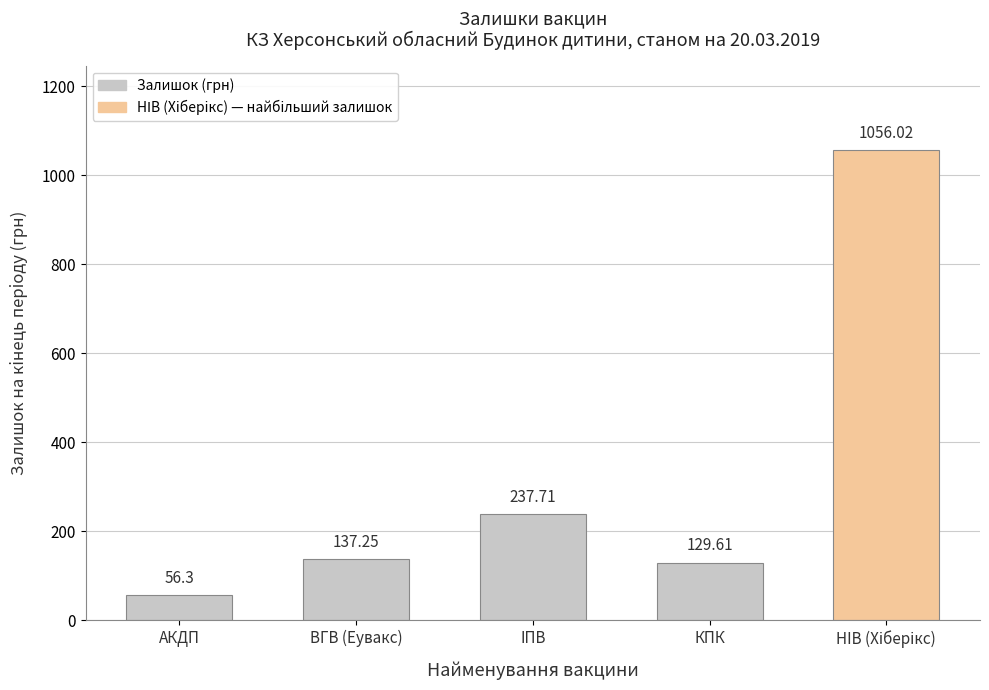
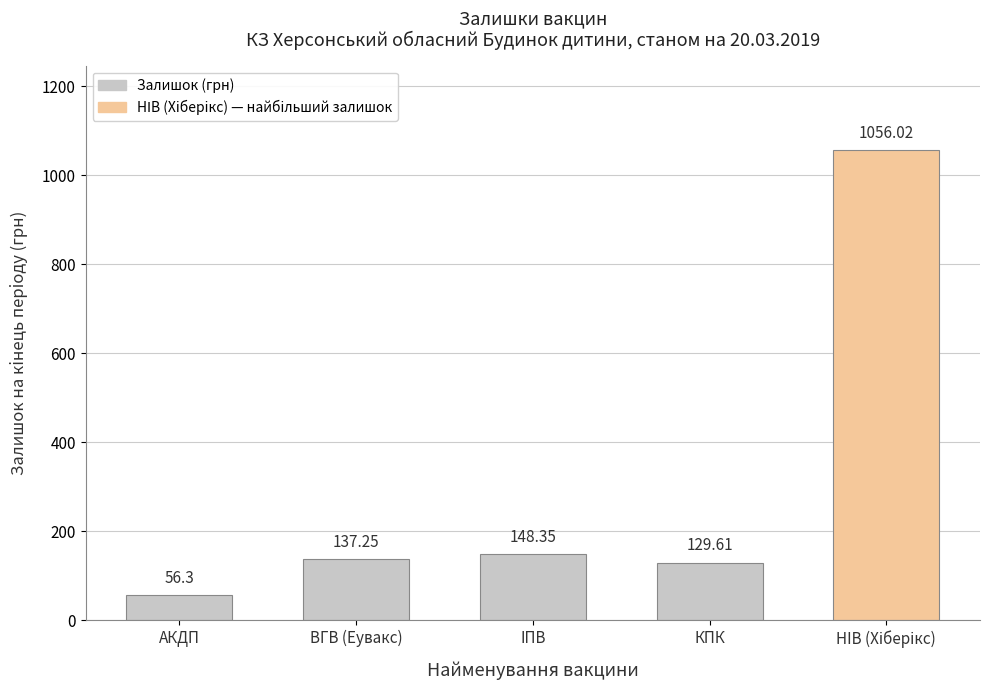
Залишок (грн), ІПВ: 237.71 -> 148.35
